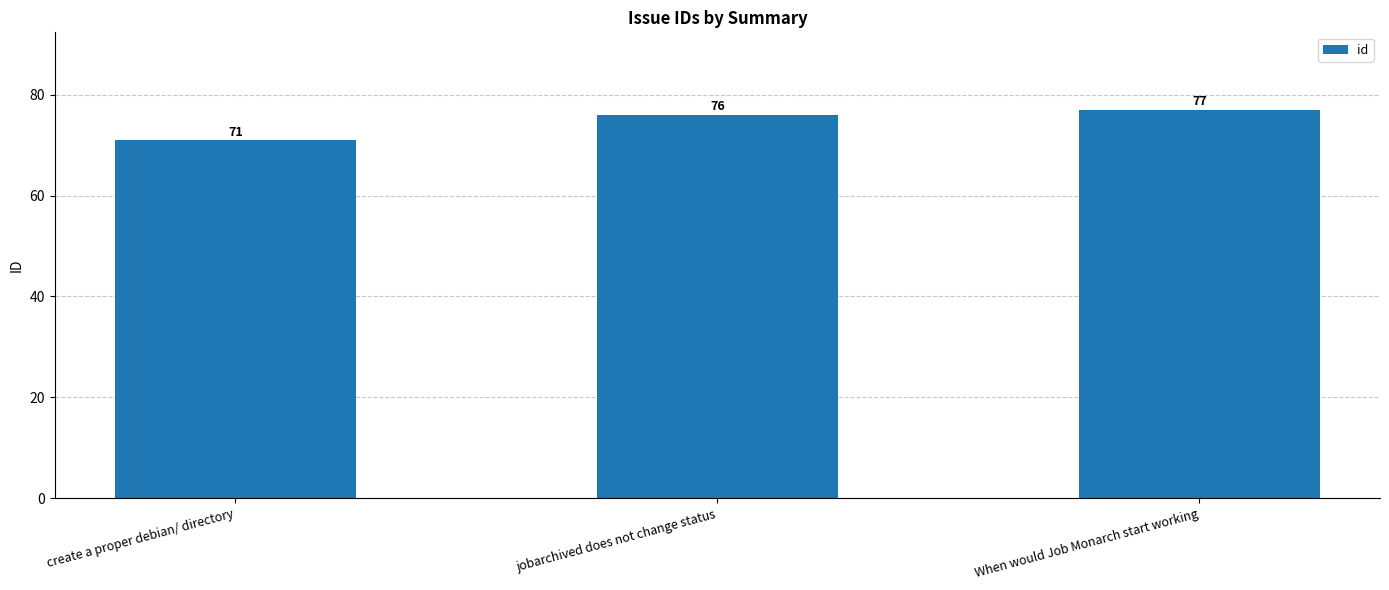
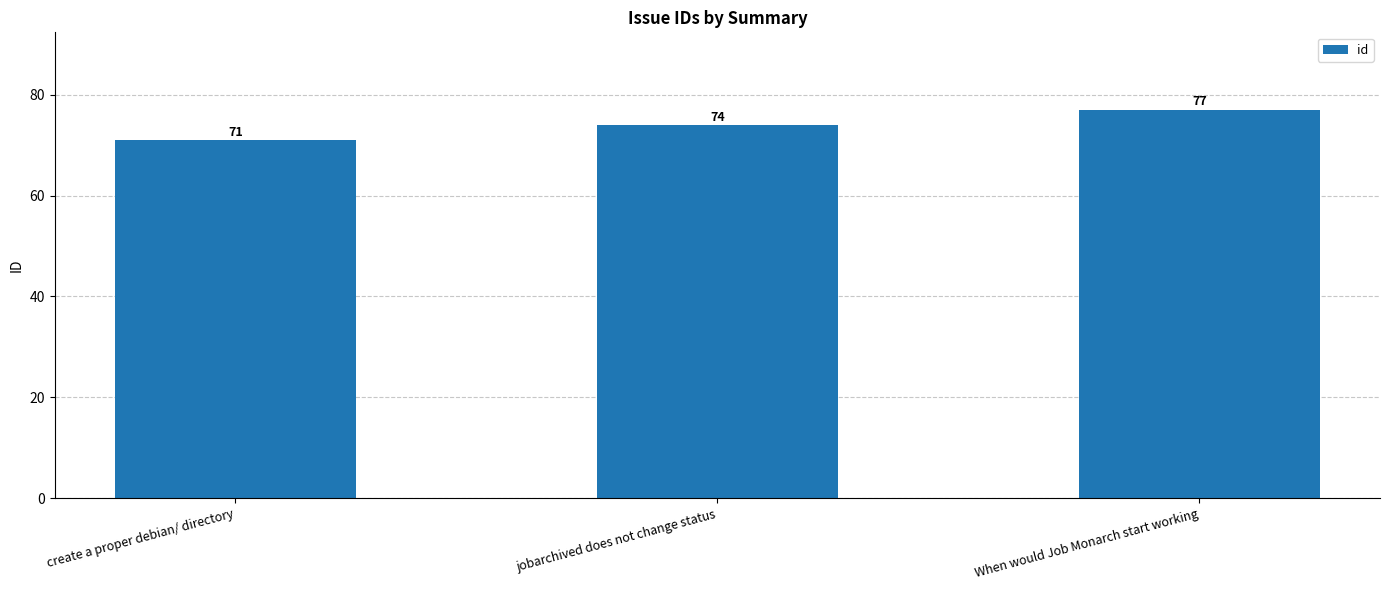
jobarchived does not change status: 76 -> 74
